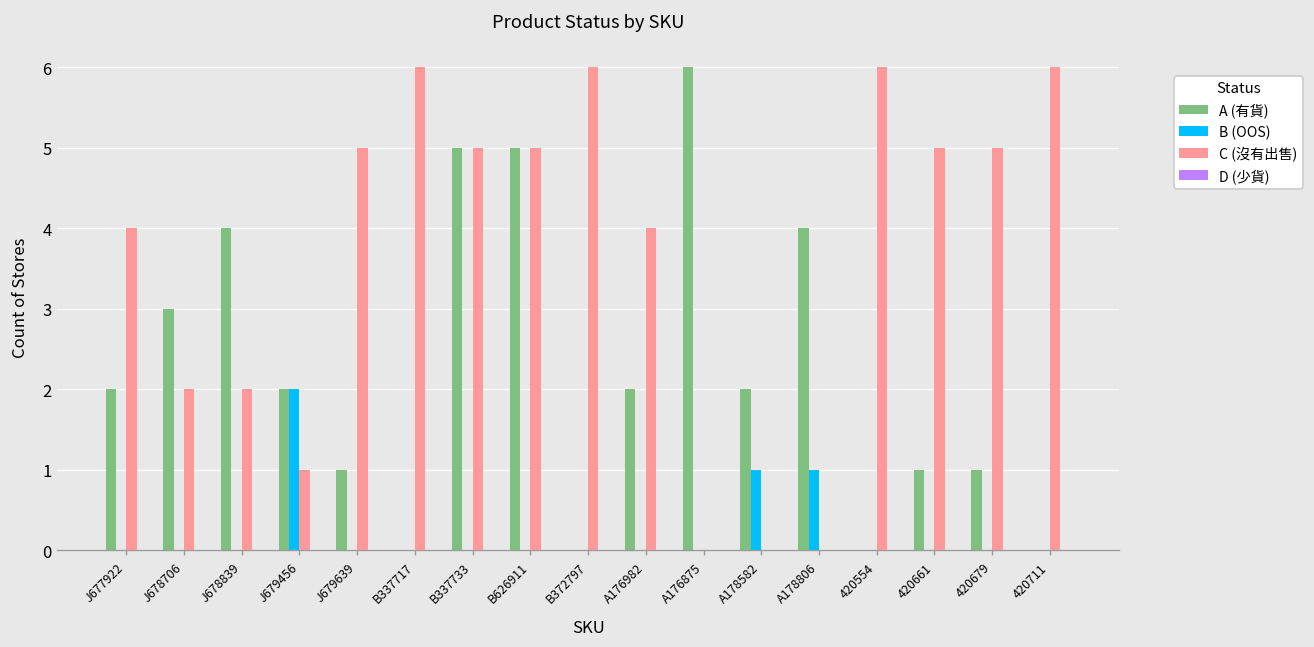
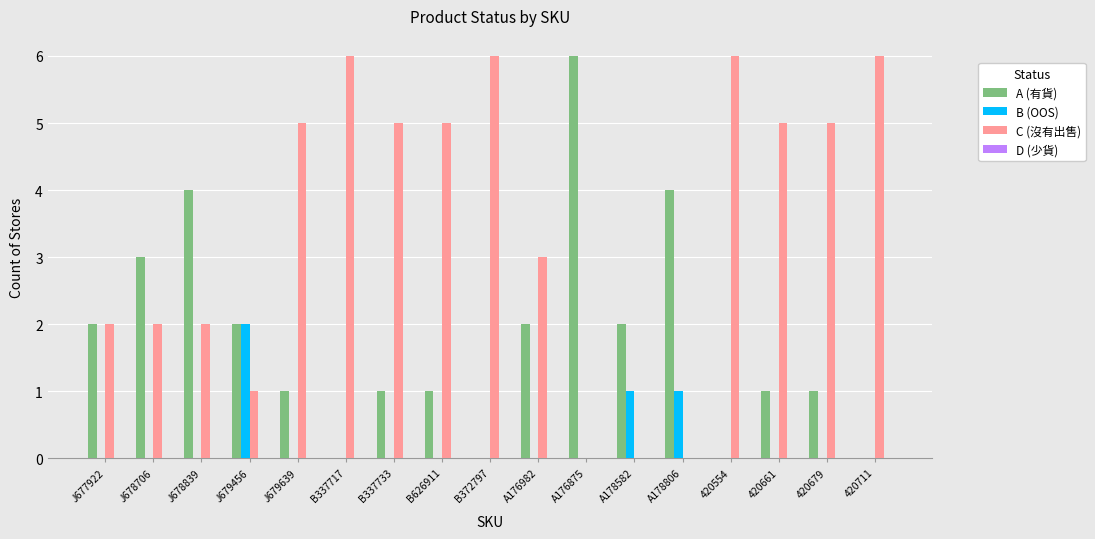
C (沒有出售), J677922: 4 -> 2
A (有貨), B337733: 5 -> 1
A (有貨), B626911: 5 -> 1
C (沒有出售), A176982: 4 -> 3
